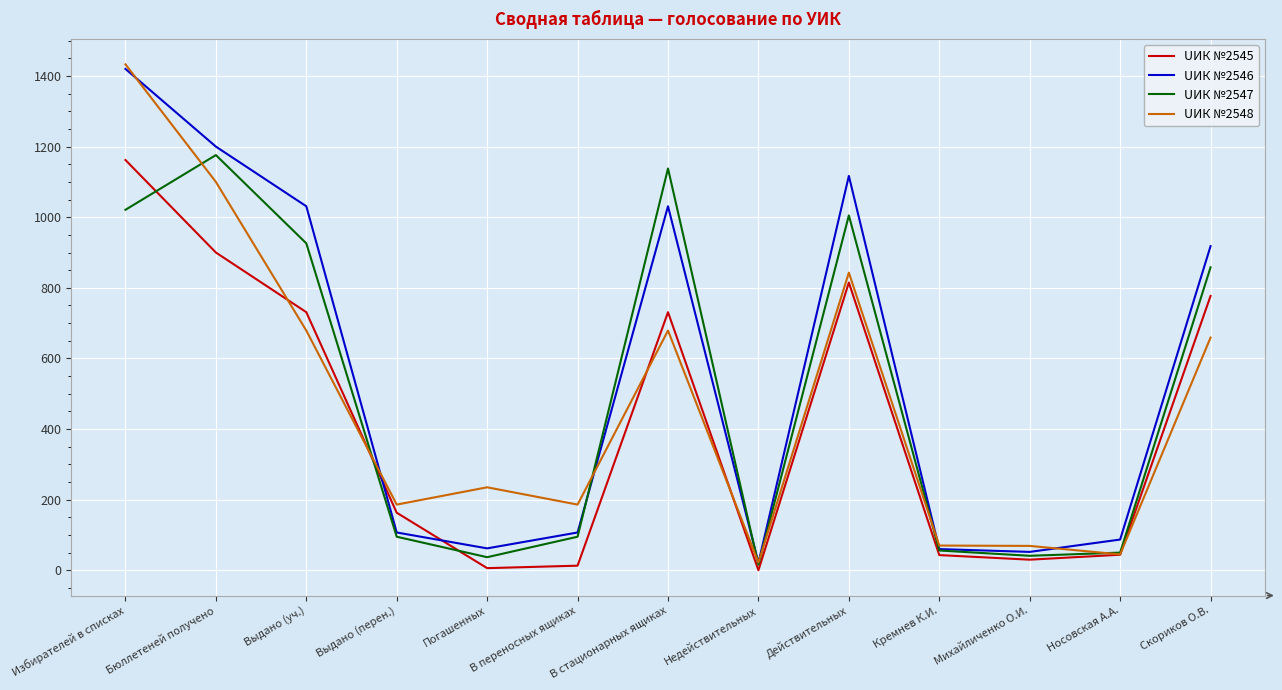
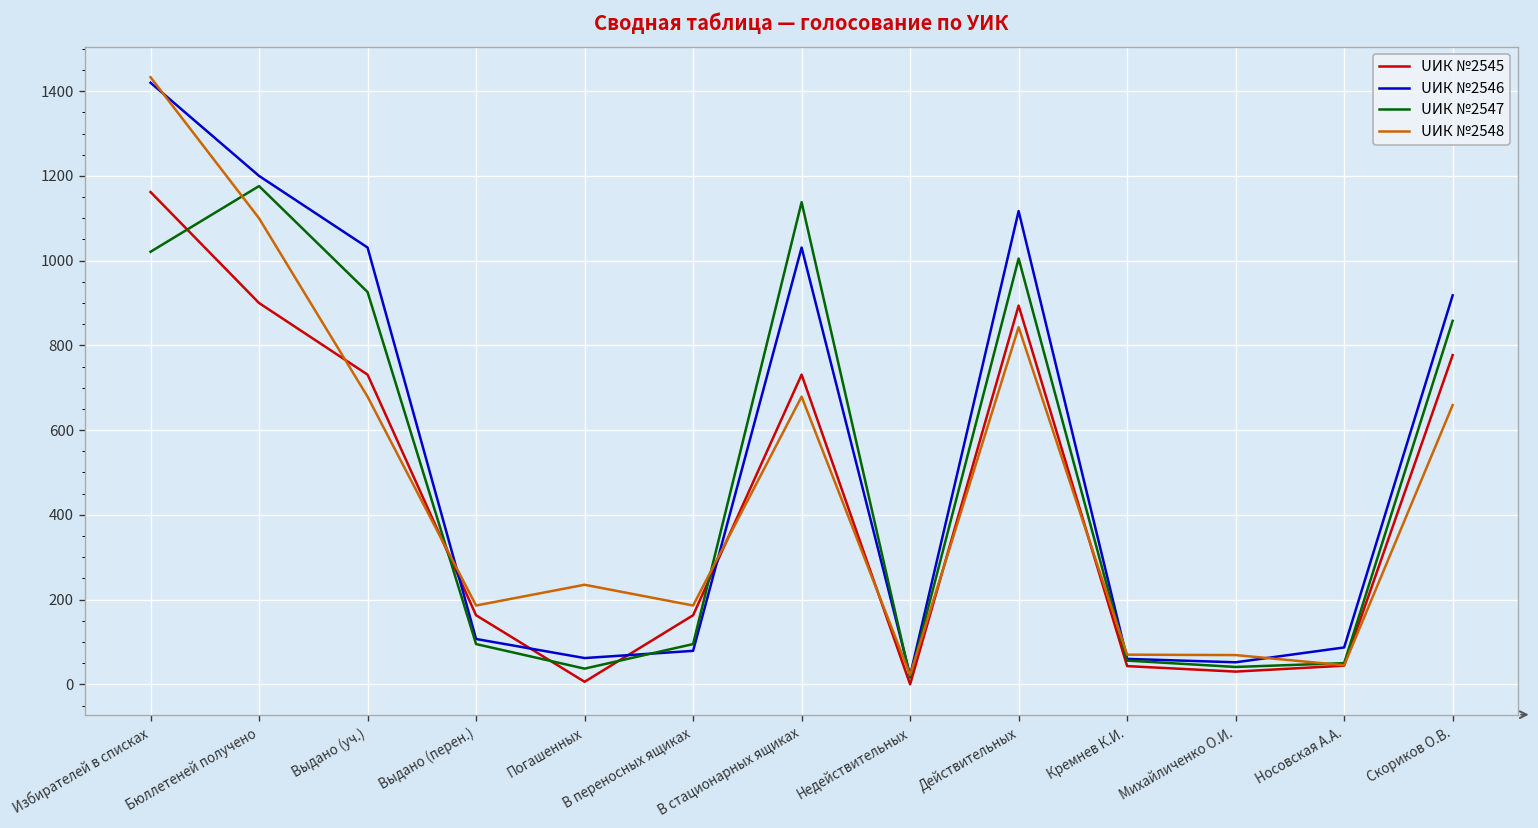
UИК №2545, В переносных ящиках: 10 -> 160
UИК №2546, В переносных ящиках: 110 -> 80
UИК №2545, Действительных: 820 -> 890
